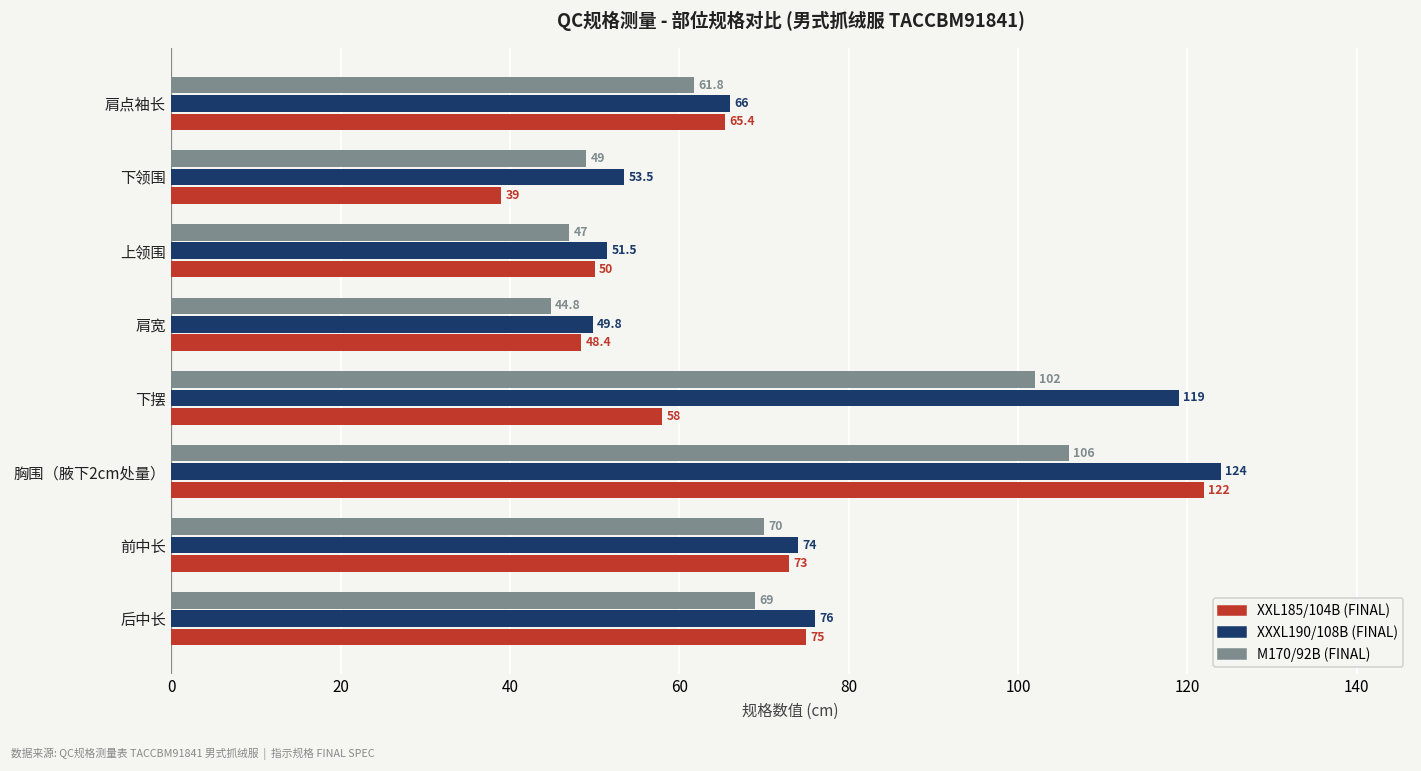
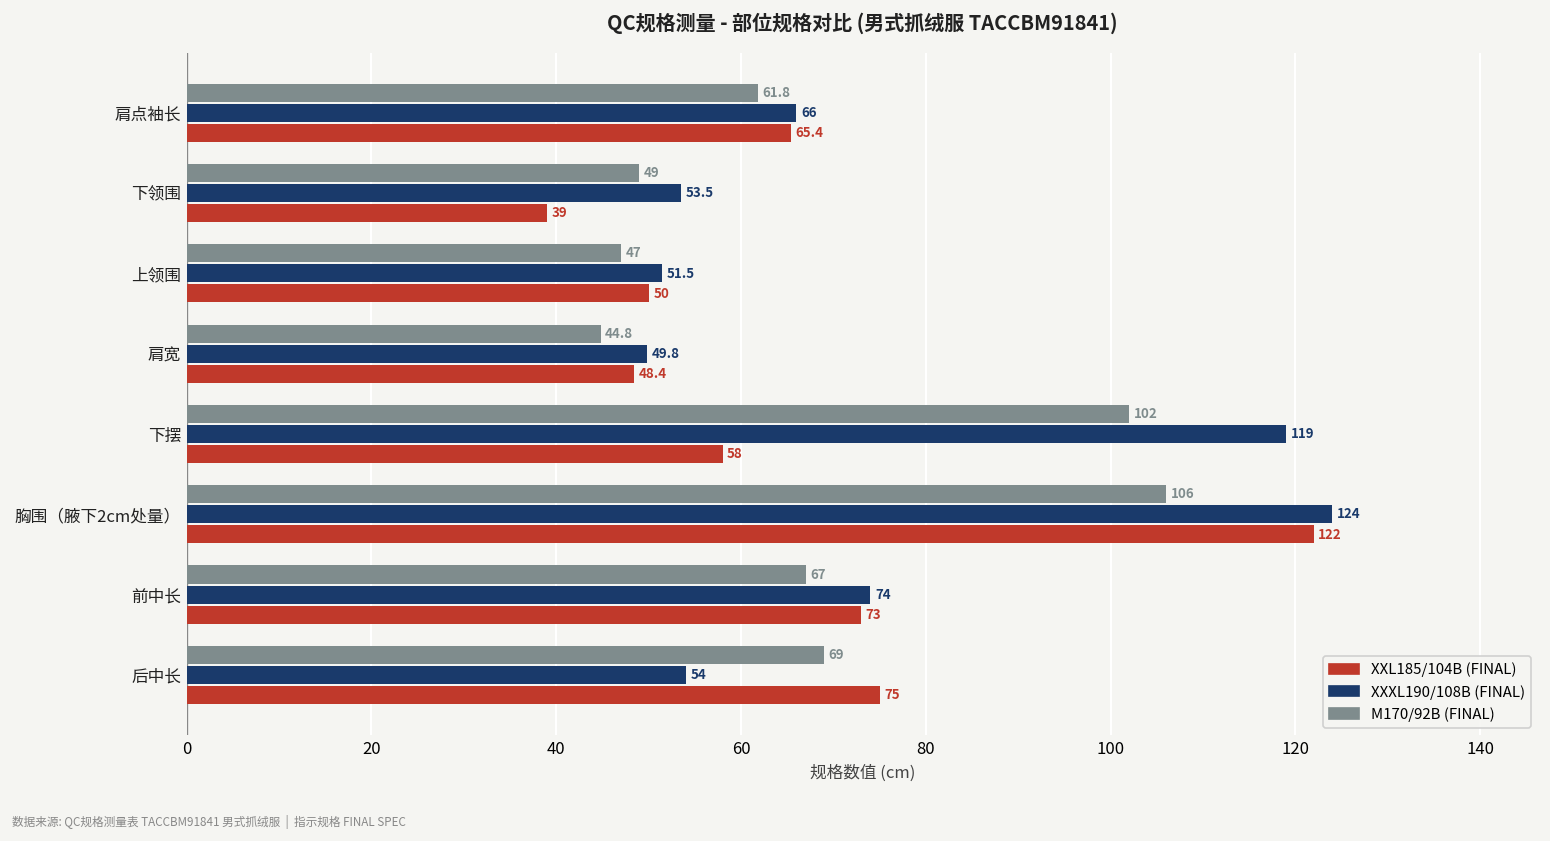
M170/92B (FINAL), 前中长: 70 -> 67
XXXL190/108B (FINAL), 后中长: 76 -> 54
